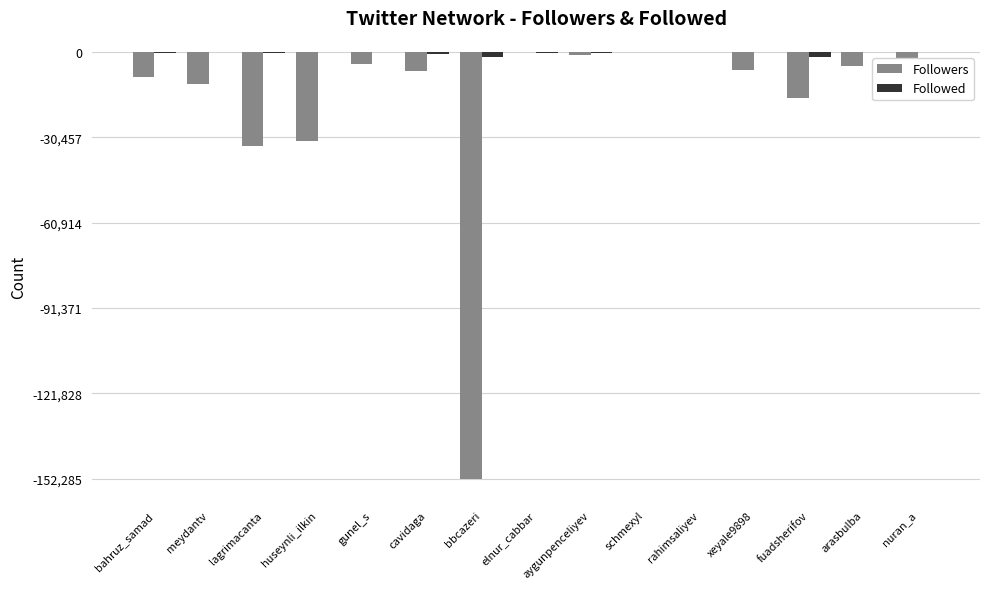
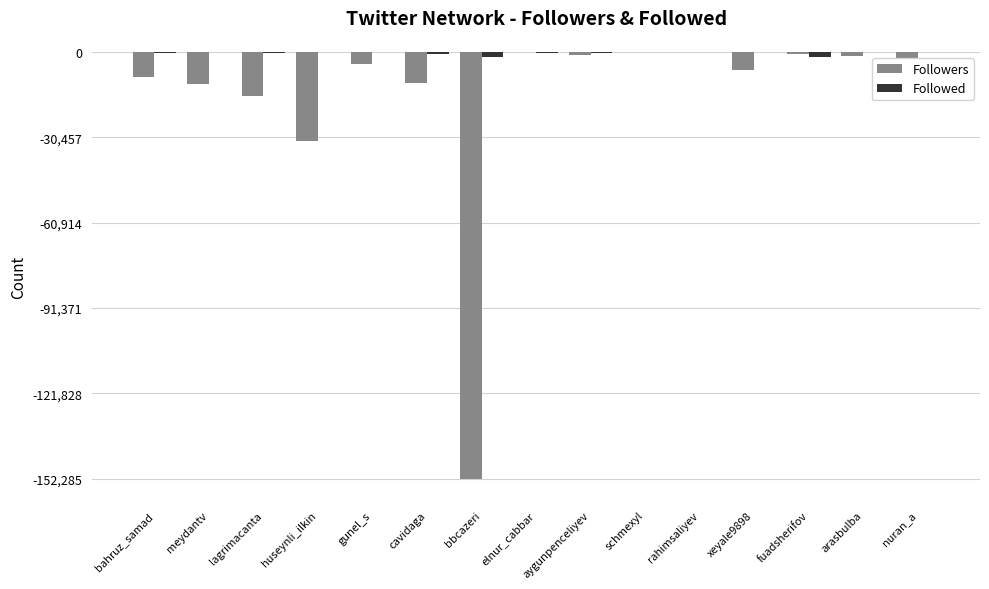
Followers, lagrimacanta: -34,000 -> -16,000
Followers, cavidaga: -7,000 -> -11,000
Followers, fuadsherifov: -17,000 -> -1,000
Followers, arasbulba: -5,000 -> -1,000
